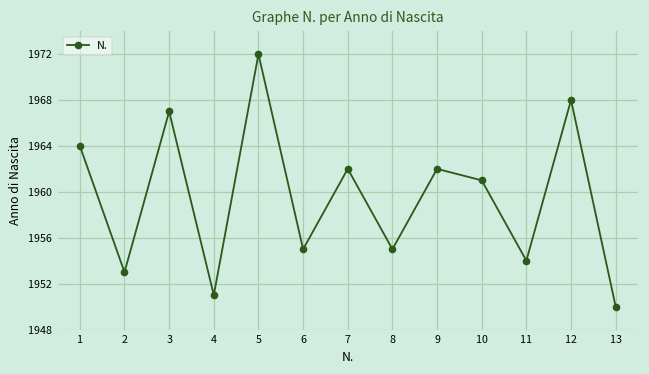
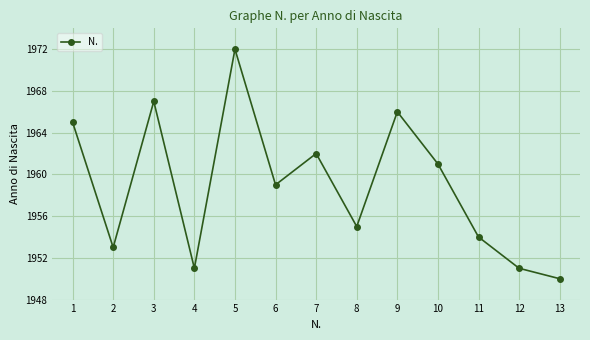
1: 1964 -> 1965
6: 1955 -> 1959
9: 1962 -> 1966
12: 1968 -> 1951
